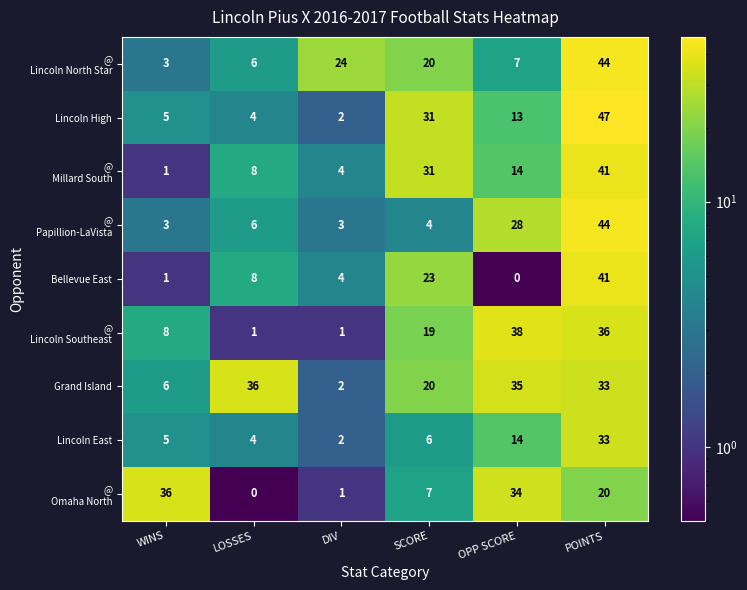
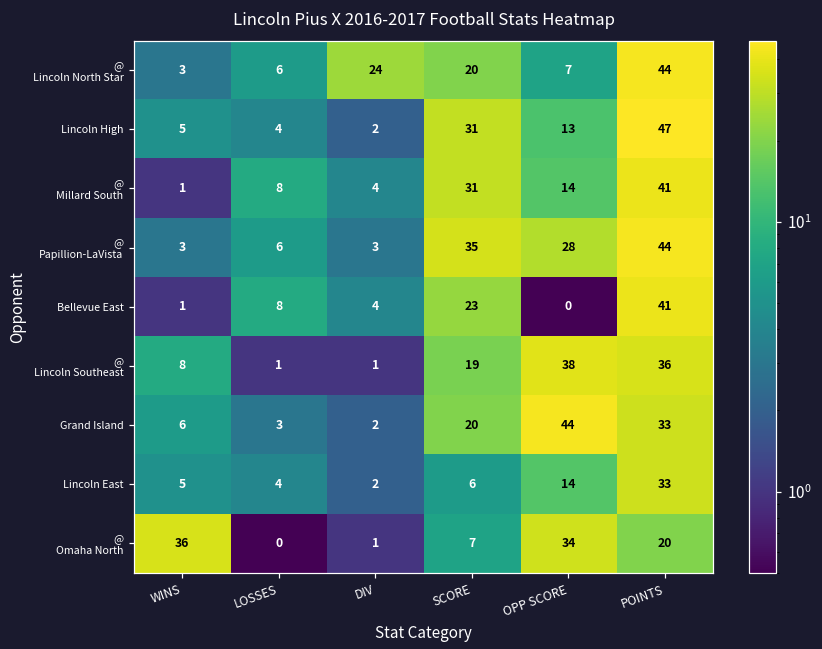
@ Papillion-LaVista, SCORE: 4 -> 35
Grand Island, LOSSES: 36 -> 3
Grand Island, OPP SCORE: 35 -> 44
